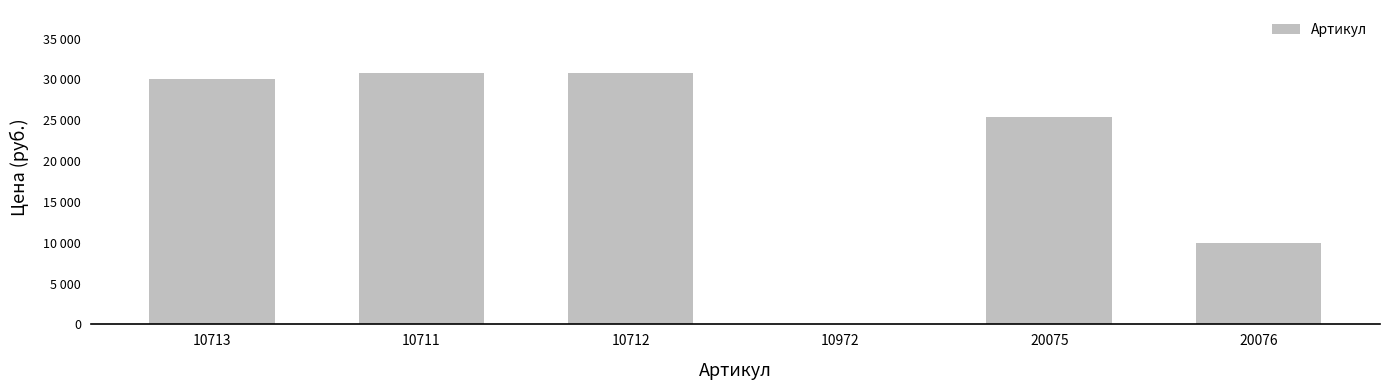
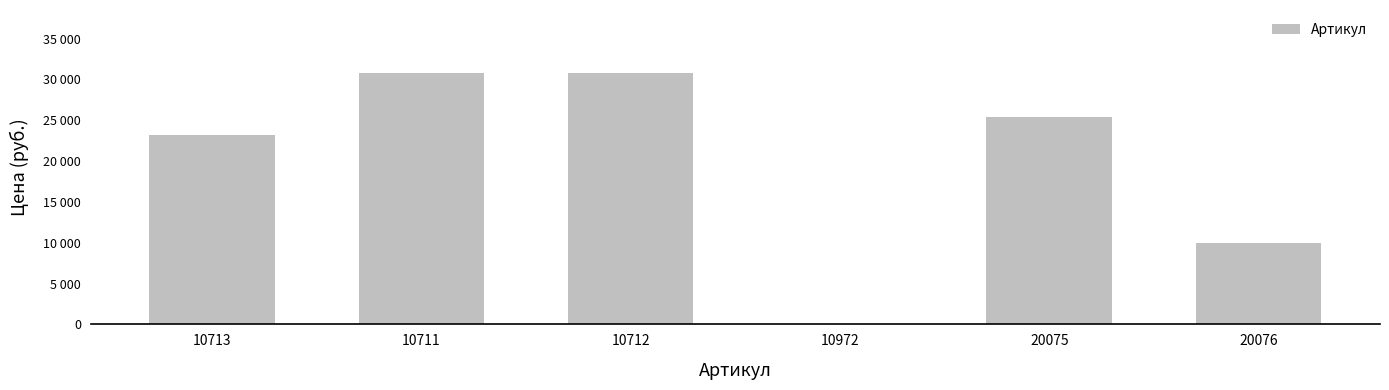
10713: 30000 -> 23000
